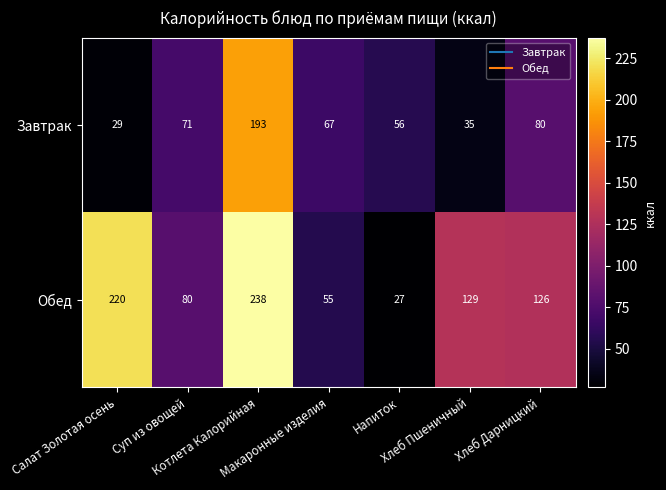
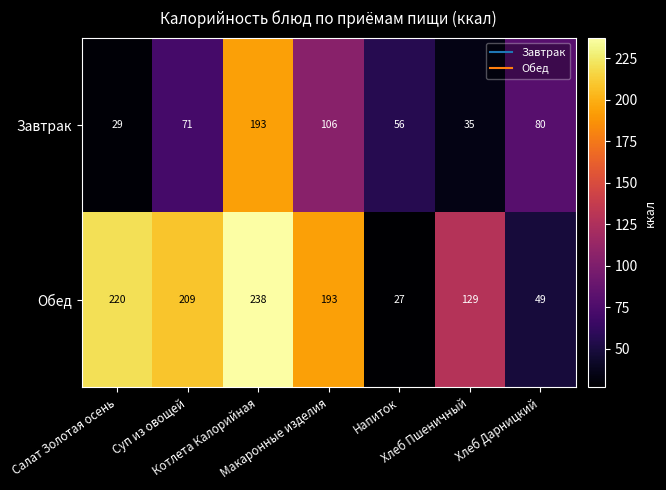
Завтрак, Макаронные изделия: 67 -> 106
Обед, Суп из овощей: 80 -> 209
Обед, Макаронные изделия: 55 -> 193
Обед, Хлеб Дарницкий: 126 -> 49
